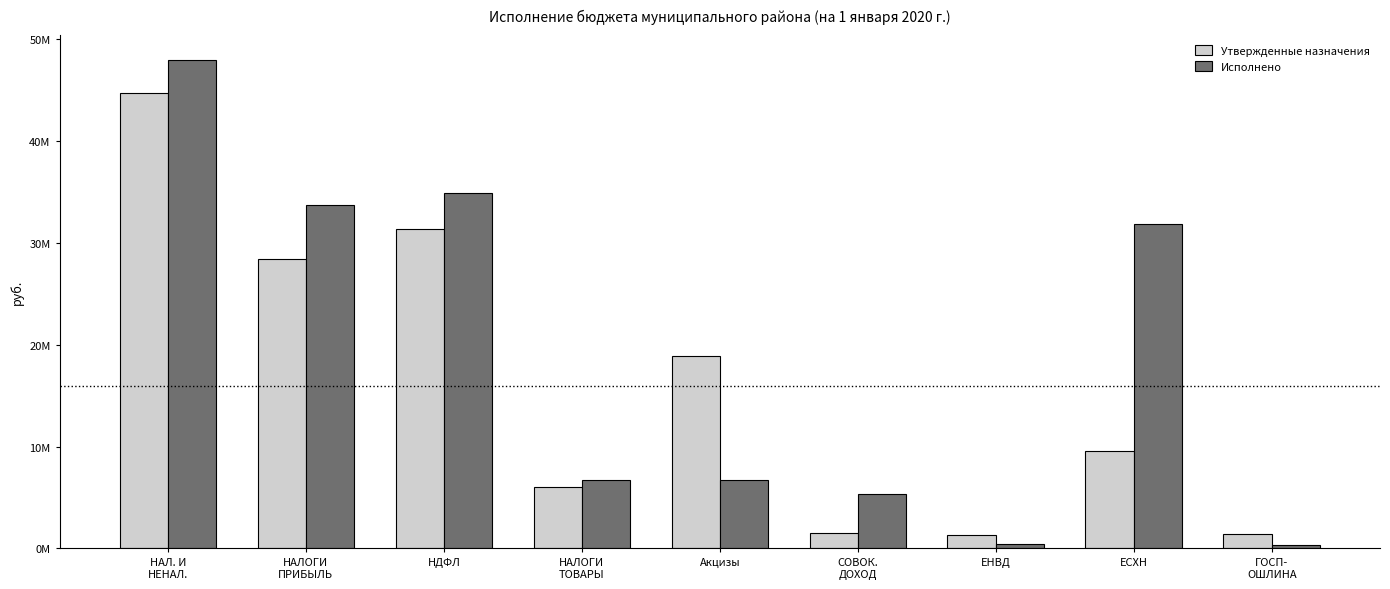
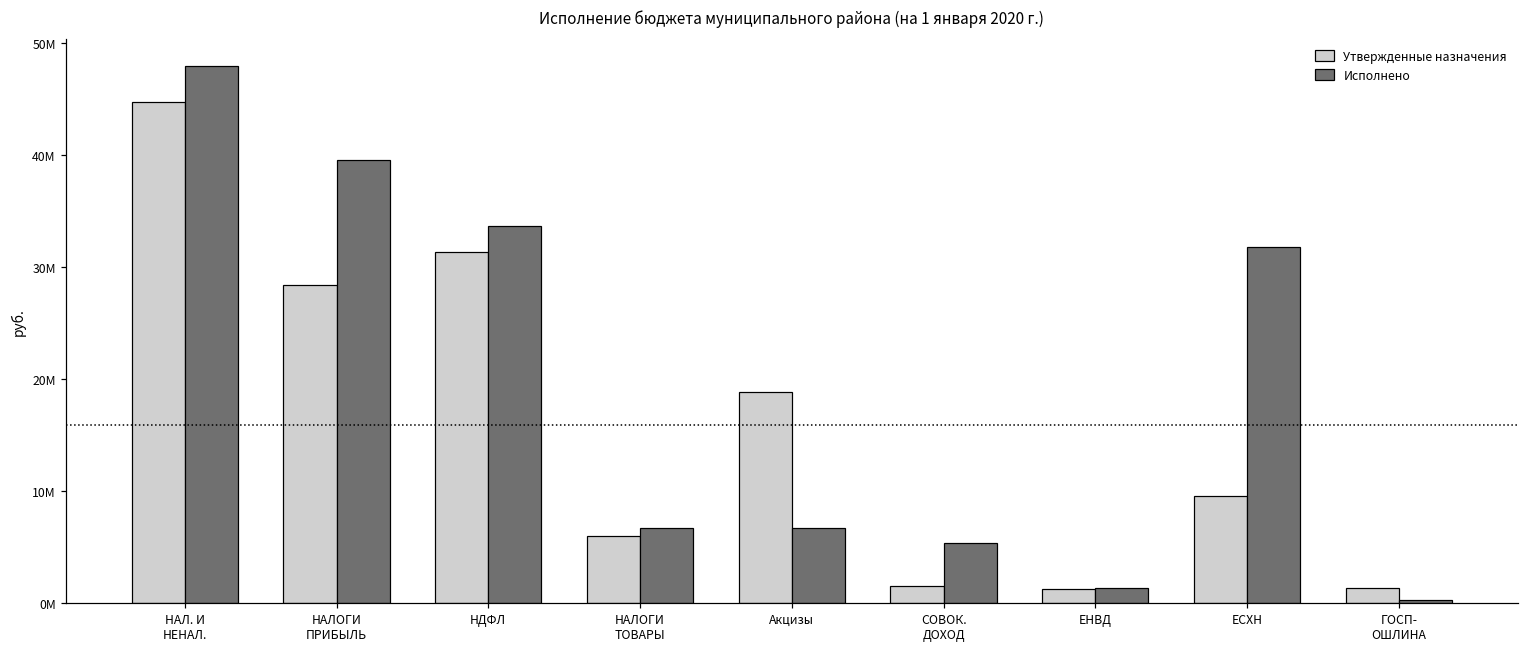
Исполнено, НАЛОГИ ПРИБЫЛЬ: 33700000 -> 39600000
Исполнено, НДФЛ: 34900000 -> 33700000
Исполнено, ЕНВД: 400000 -> 1300000
